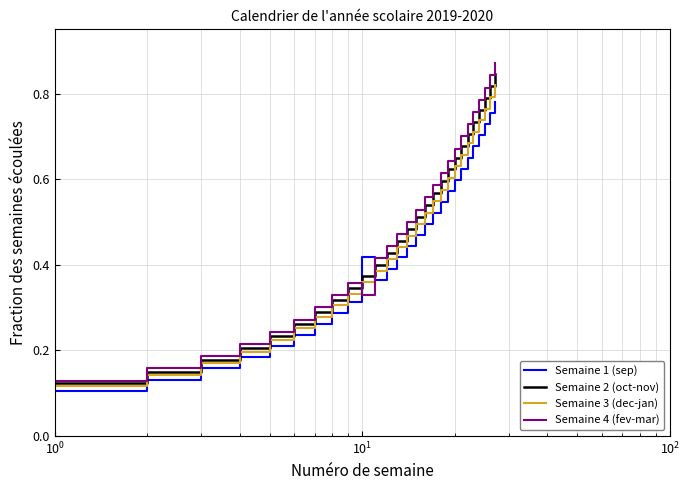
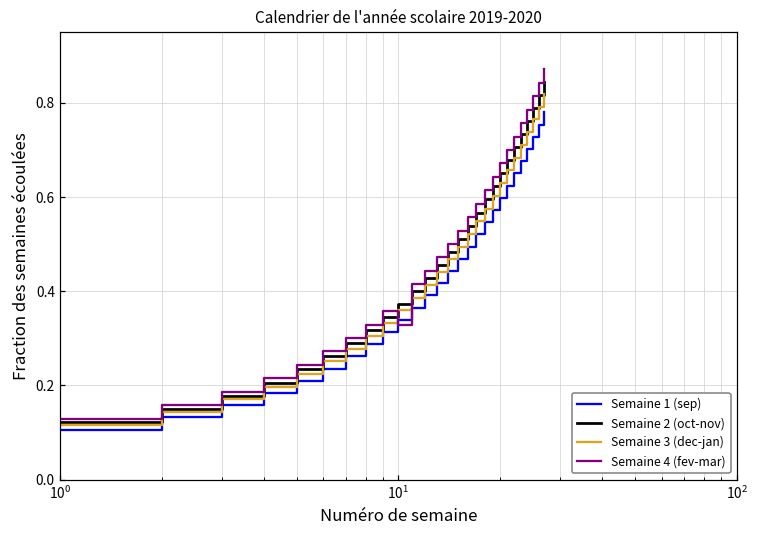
Semaine 1 (sep), 10^1: 0.42 -> 0.34
